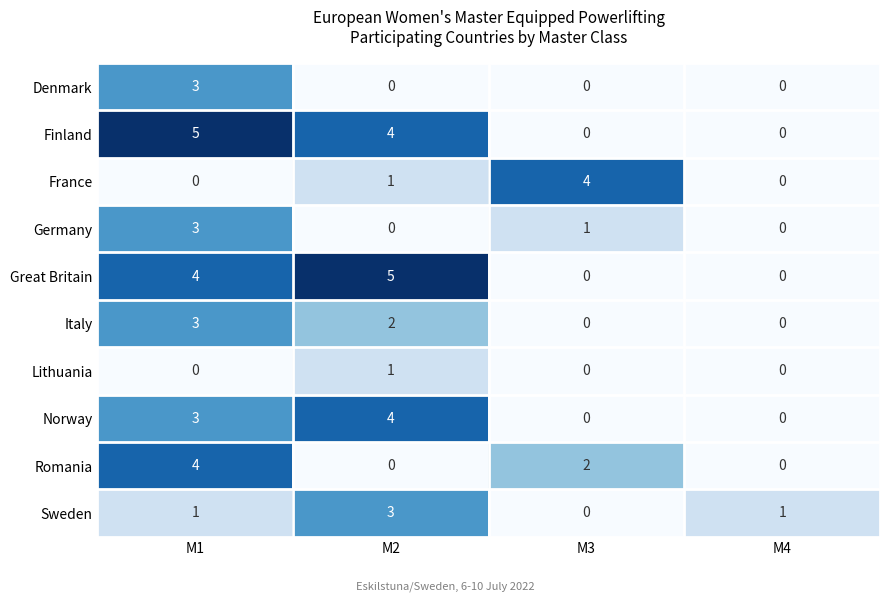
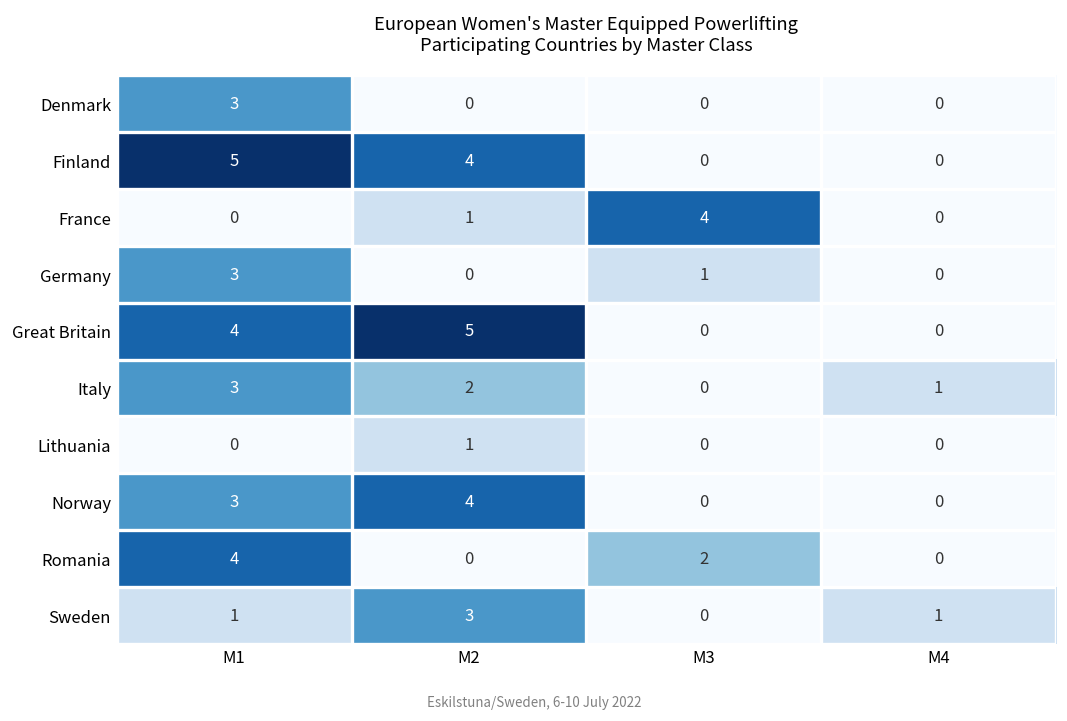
Italy, M4: 0 -> 1
